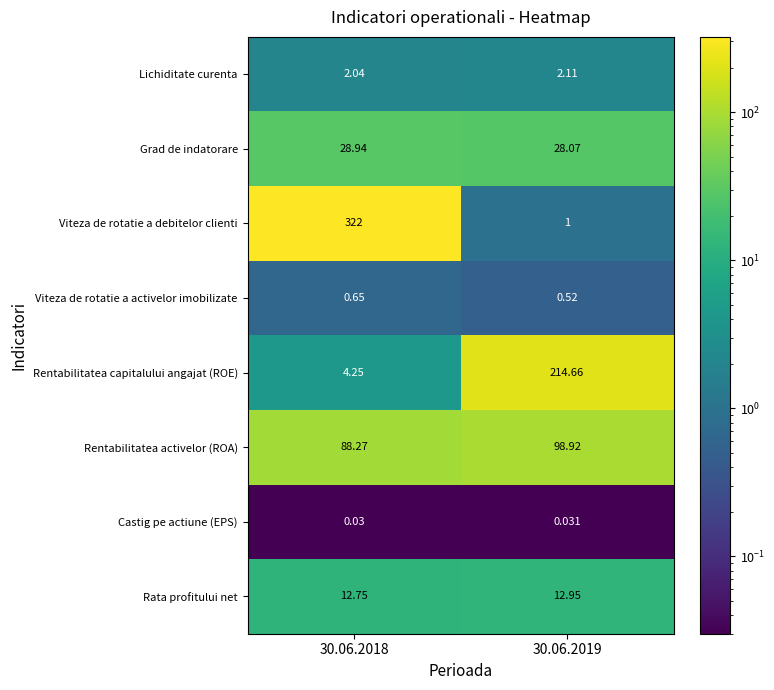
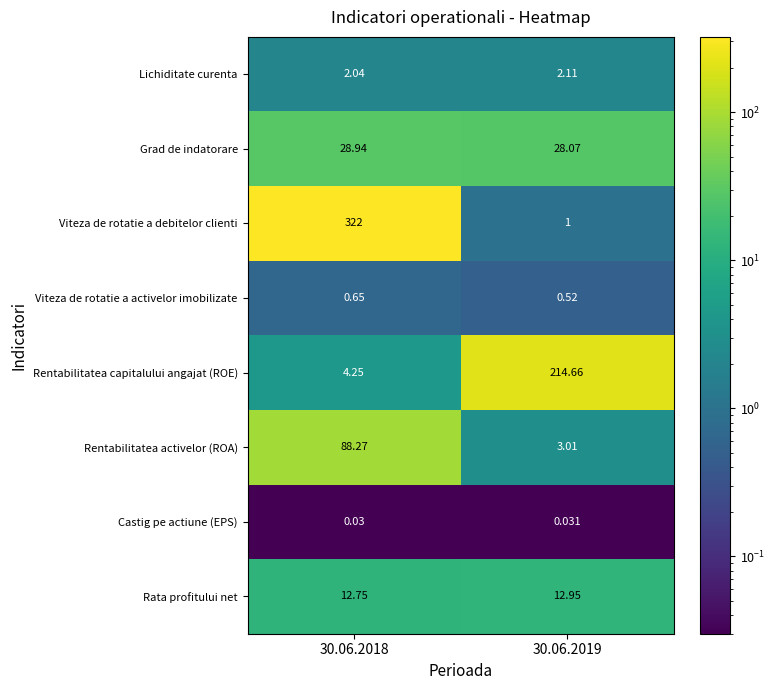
Rentabilitatea activelor (ROA), 30.06.2019: 98.92 -> 3.01
